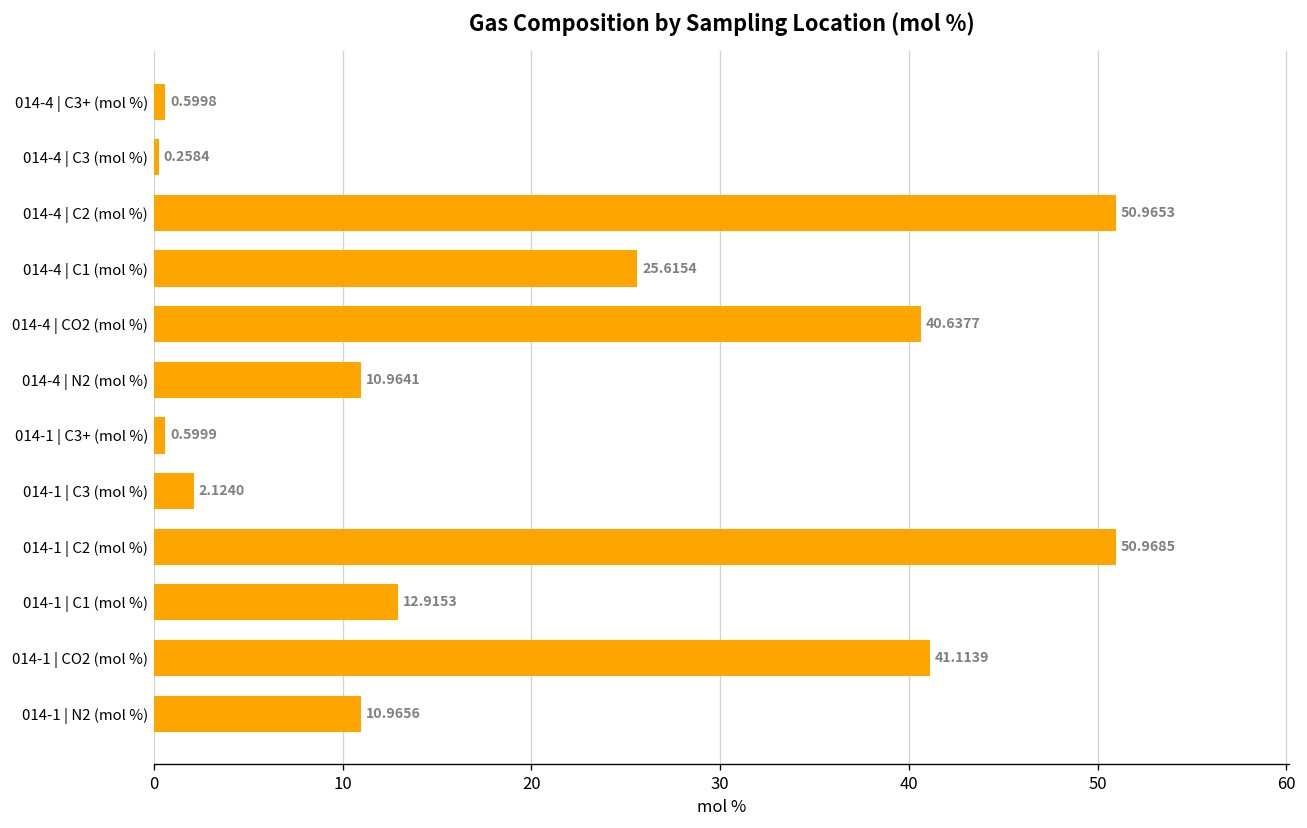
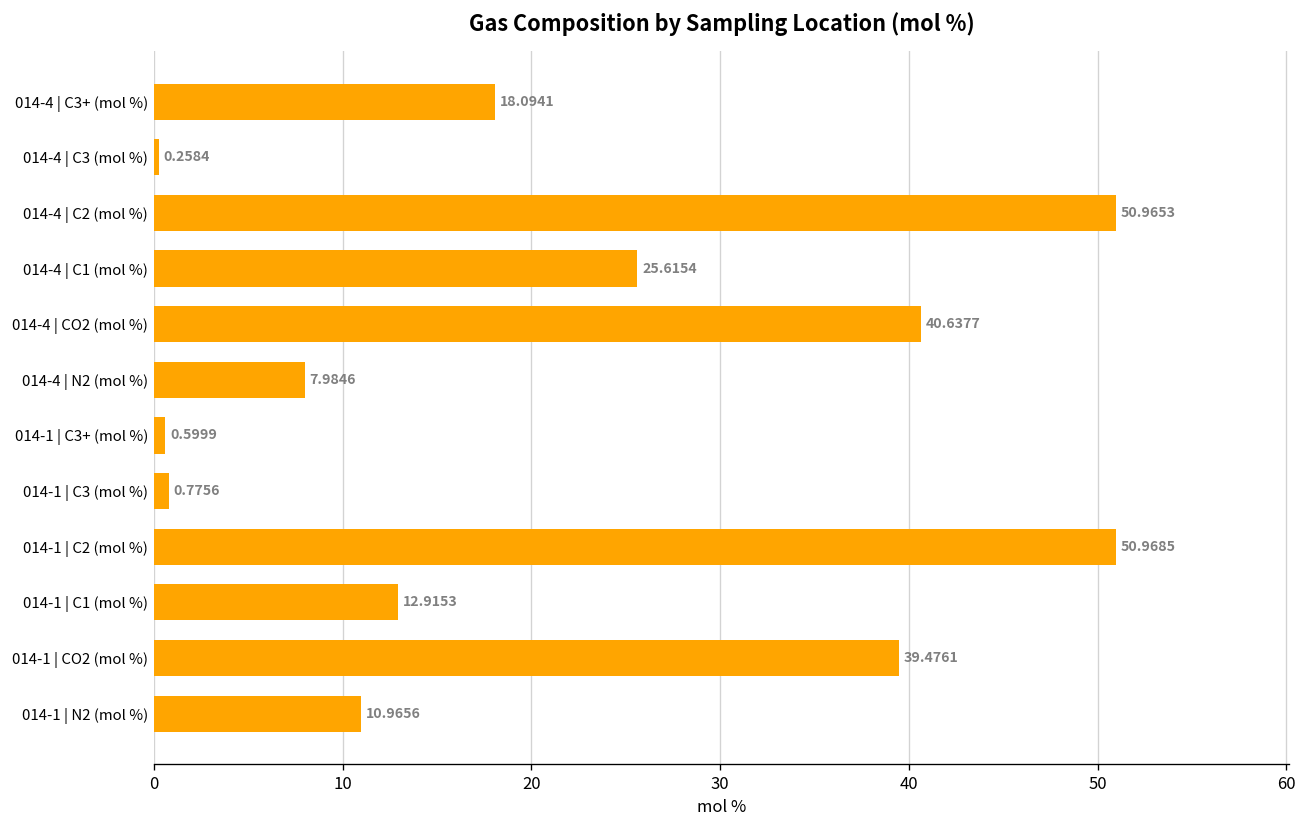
014-4 | C3+ (mol %): 0.5998 -> 18.0941
014-4 | N2 (mol %): 10.9641 -> 7.9846
014-1 | C3 (mol %): 2.1240 -> 0.7756
014-1 | CO2 (mol %): 41.1139 -> 39.4761
